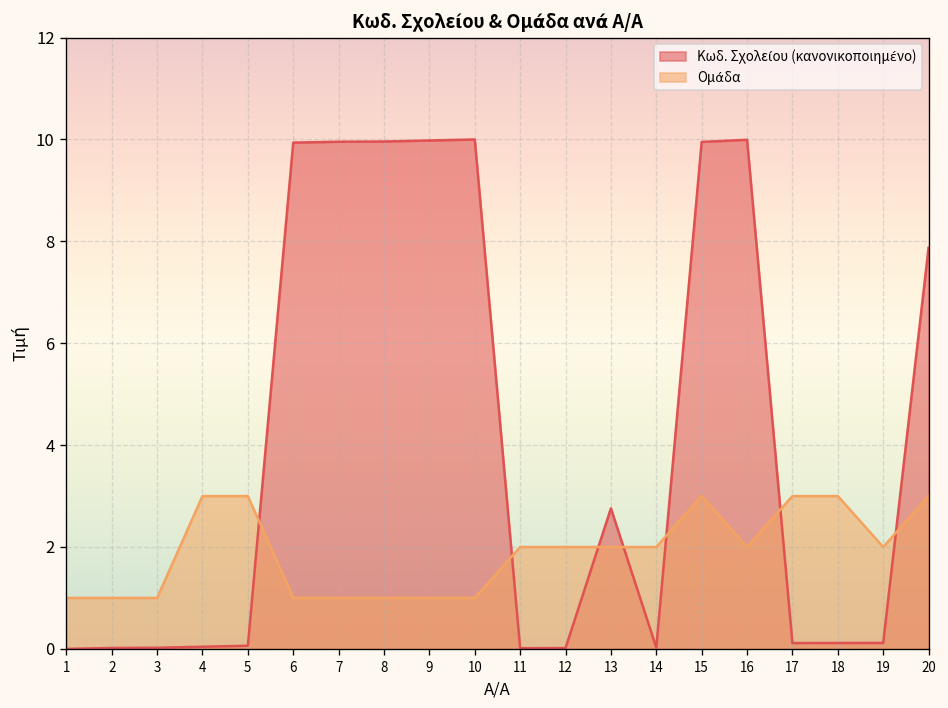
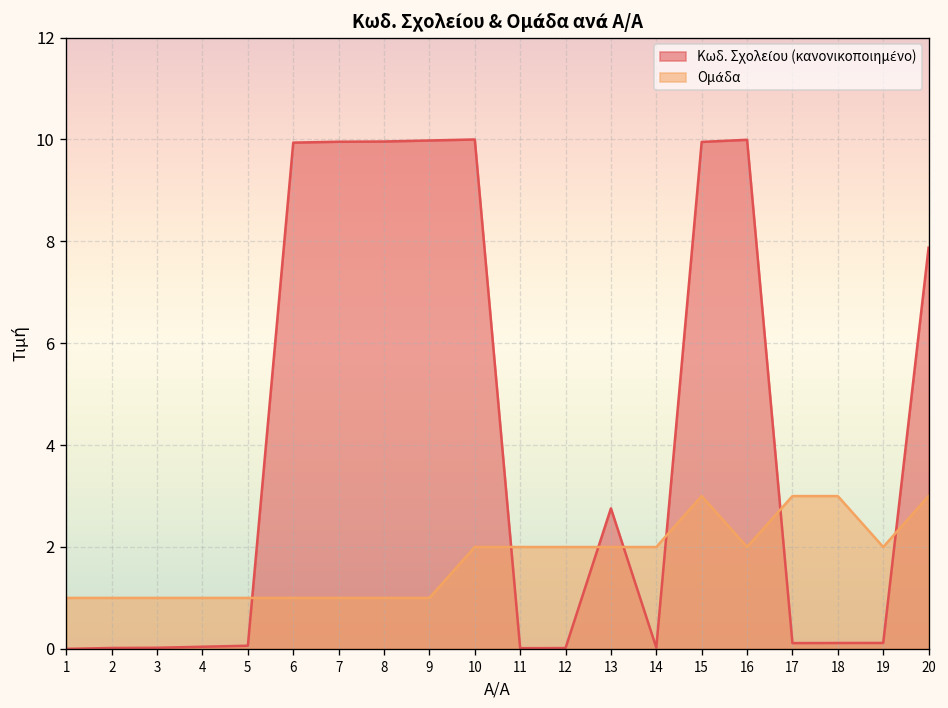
Ομάδα, 4: 3 -> 1
Ομάδα, 5: 3 -> 1
Ομάδα, 10: 1 -> 2
